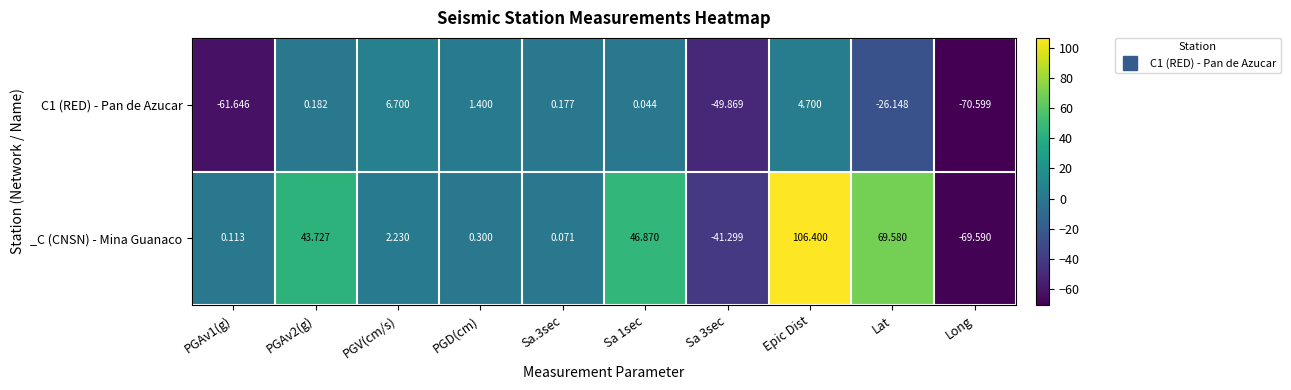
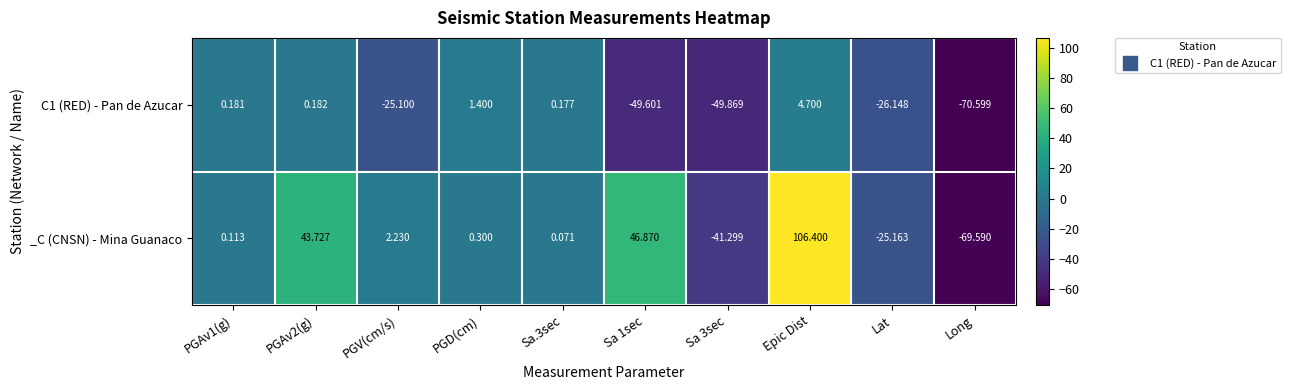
C1 (RED) - Pan de Azucar, PGAv1(g): -61.646 -> 0.181
C1 (RED) - Pan de Azucar, PGV(cm/s): 6.700 -> -25.100
C1 (RED) - Pan de Azucar, Sa 1sec: 0.044 -> -49.601
_C (CNSN) - Mina Guanaco, Lat: 69.580 -> -25.163
